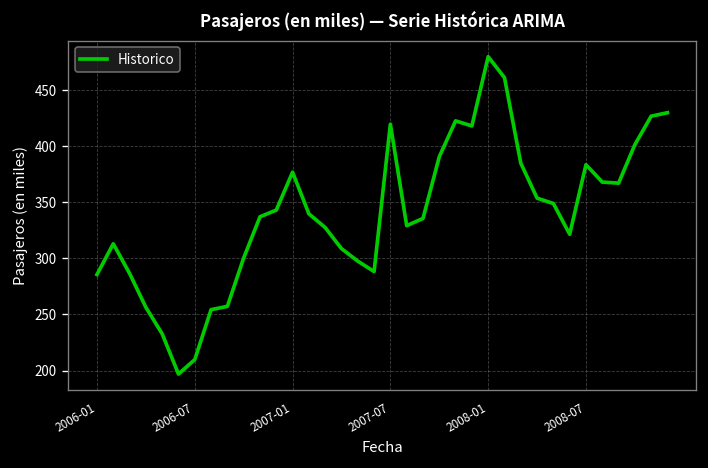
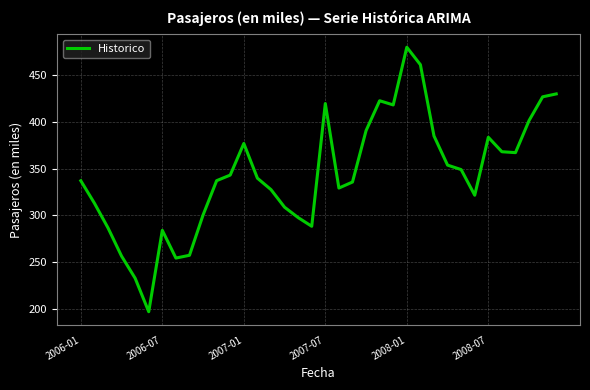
2006-01: 290 -> 340
2006-07: 210 -> 280
